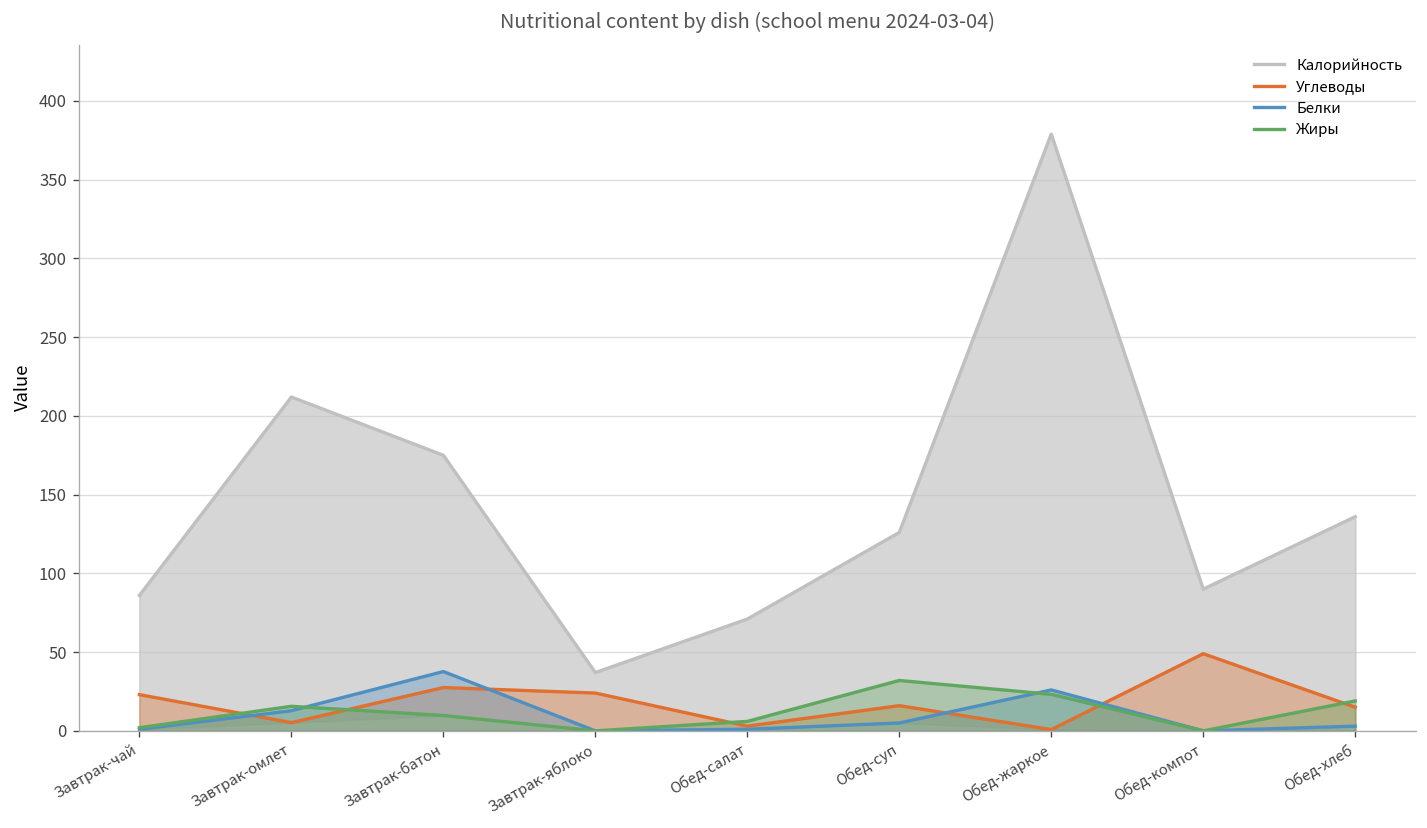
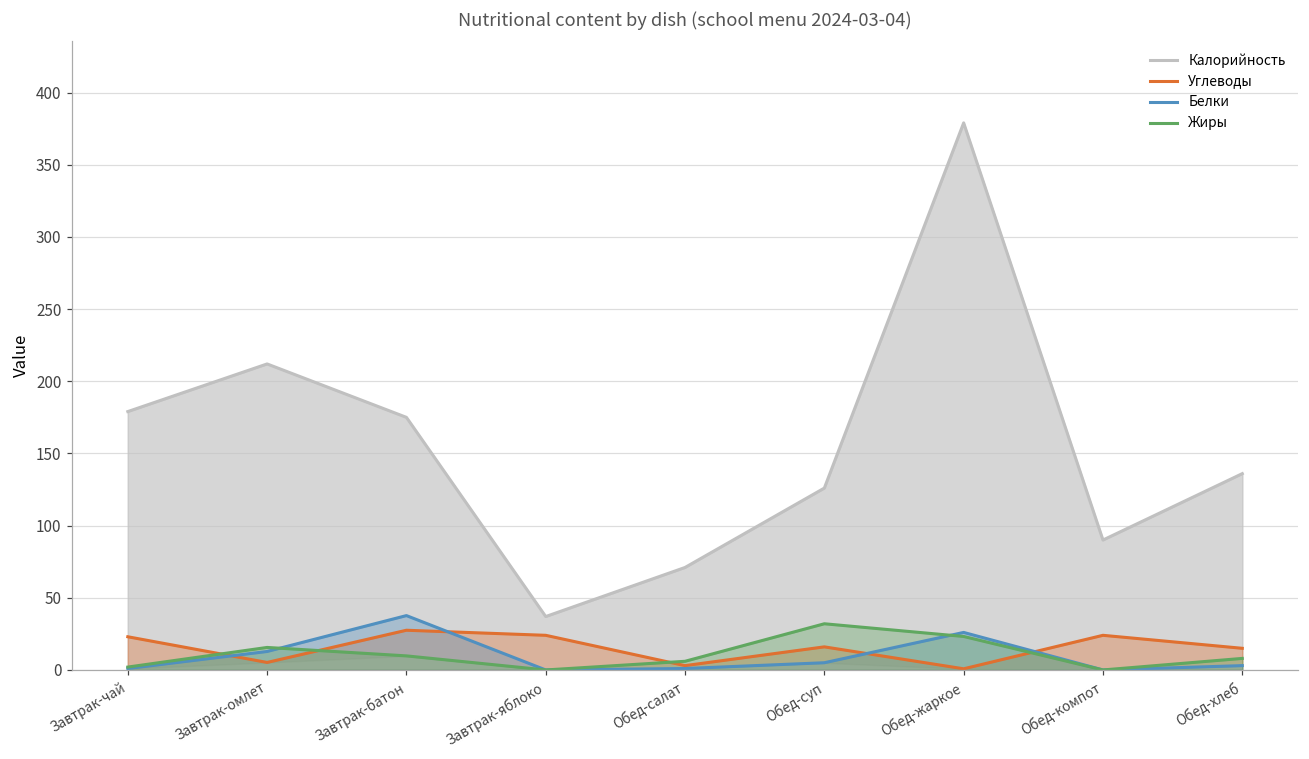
Калорийность, Завтрак-чай: 86 -> 179
Углеводы, Обед-компот: 49 -> 24
Жиры, Обед-хлеб: 19 -> 8
